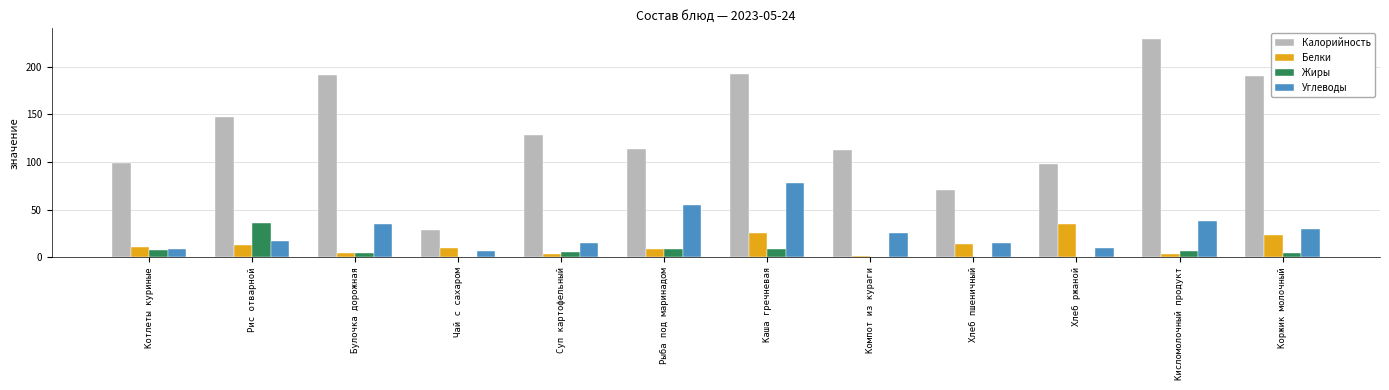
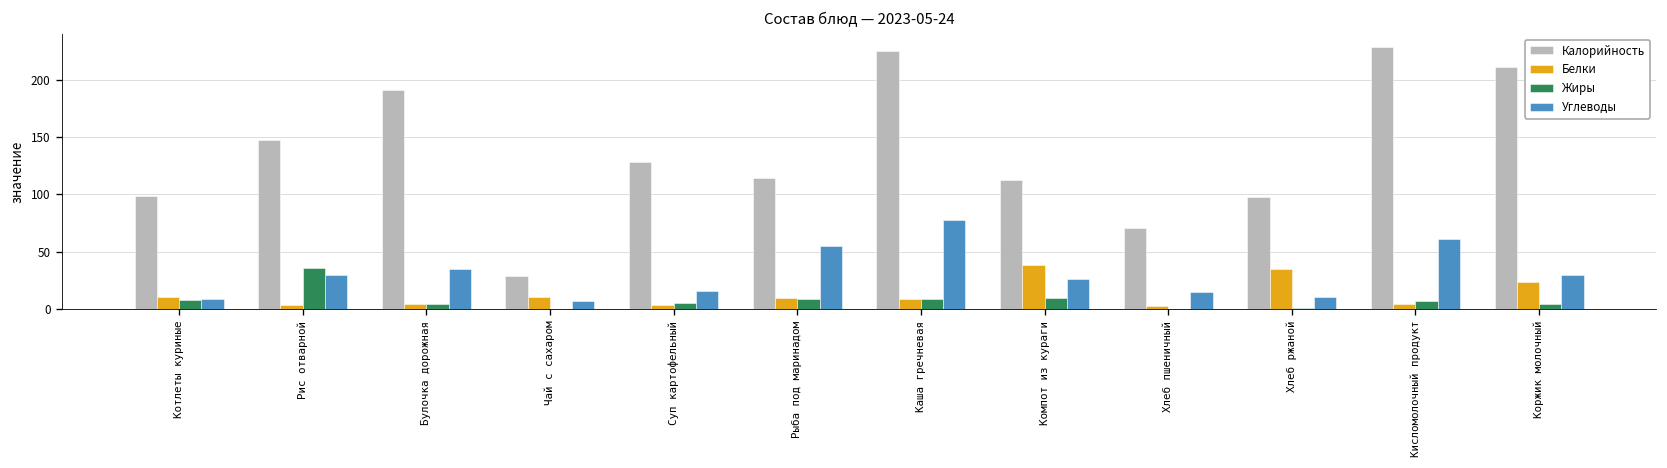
Белки, Рис отварной: 10 -> 0
Углеводы, Рис отварной: 20 -> 30
Калорийность, Каша гречневая: 190 -> 230
Белки, Каша гречневая: 30 -> 10
Белки, Компот из кураги: 0 -> 40
Жиры, Компот из кураги: 0 -> 10
Белки, Хлеб пшеничный: 10 -> 0
Углеводы, Кисломолочный продукт: 40 -> 60
Калорийность, Коржик молочный: 190 -> 210
